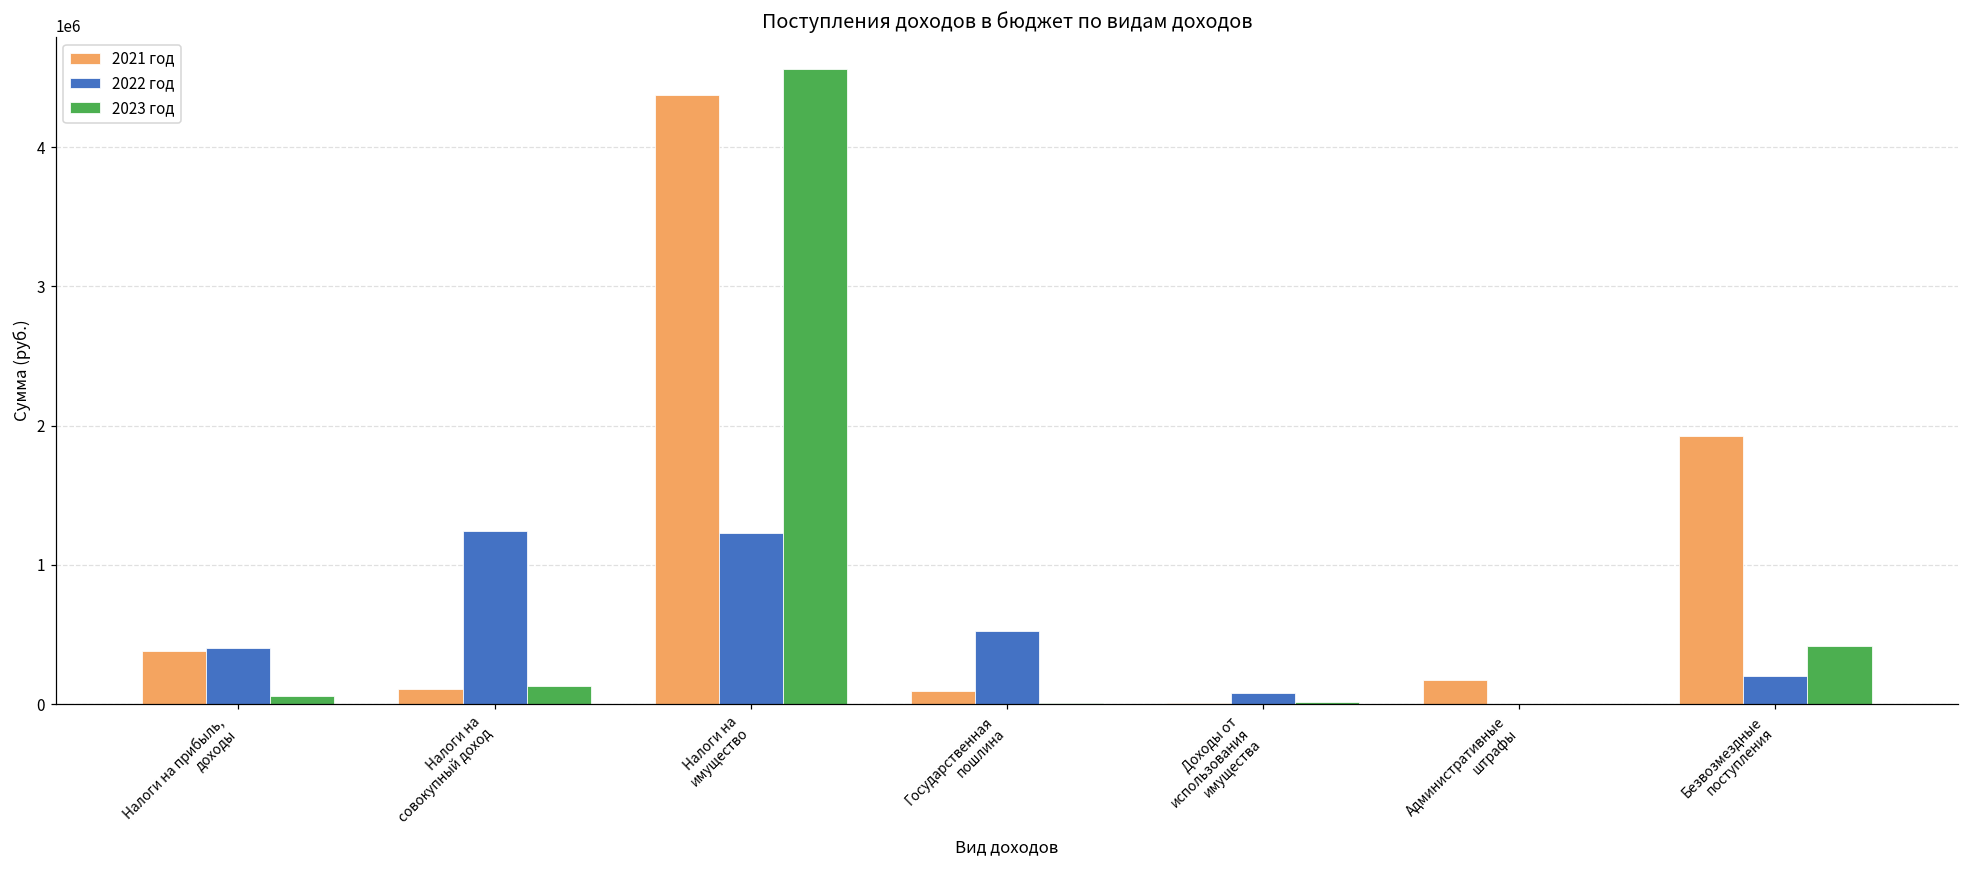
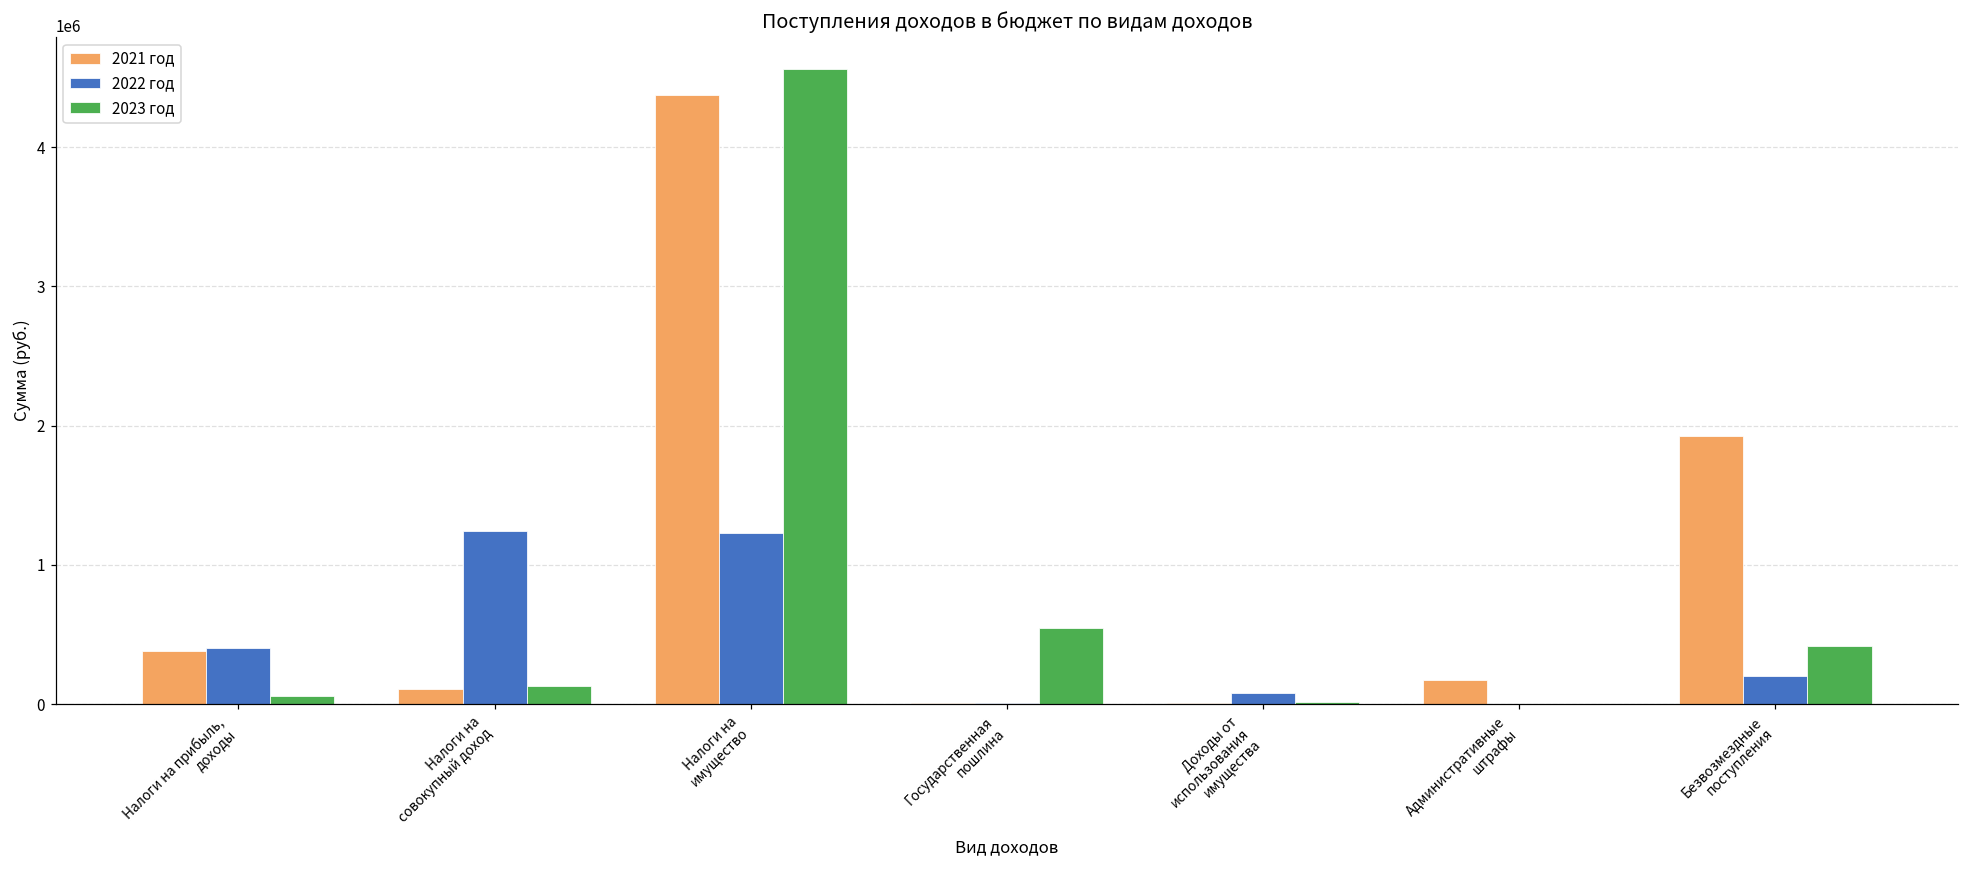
2021 год, Государственная пошлина: 100000 -> 10000
2022 год, Государственная пошлина: 530000 -> 10000
2023 год, Государственная пошлина: 10000 -> 540000
